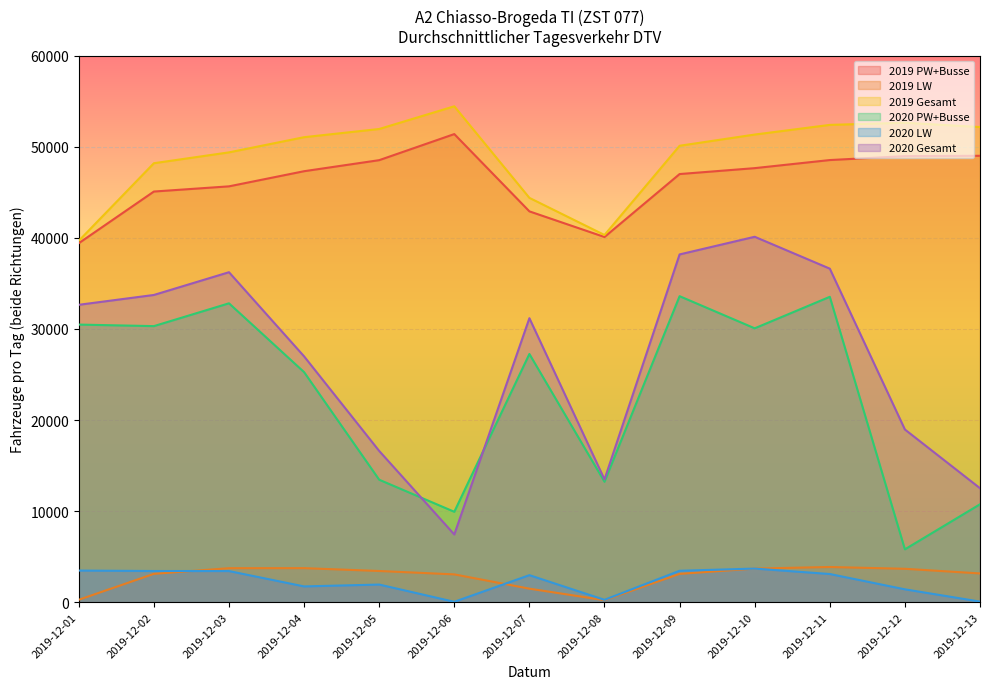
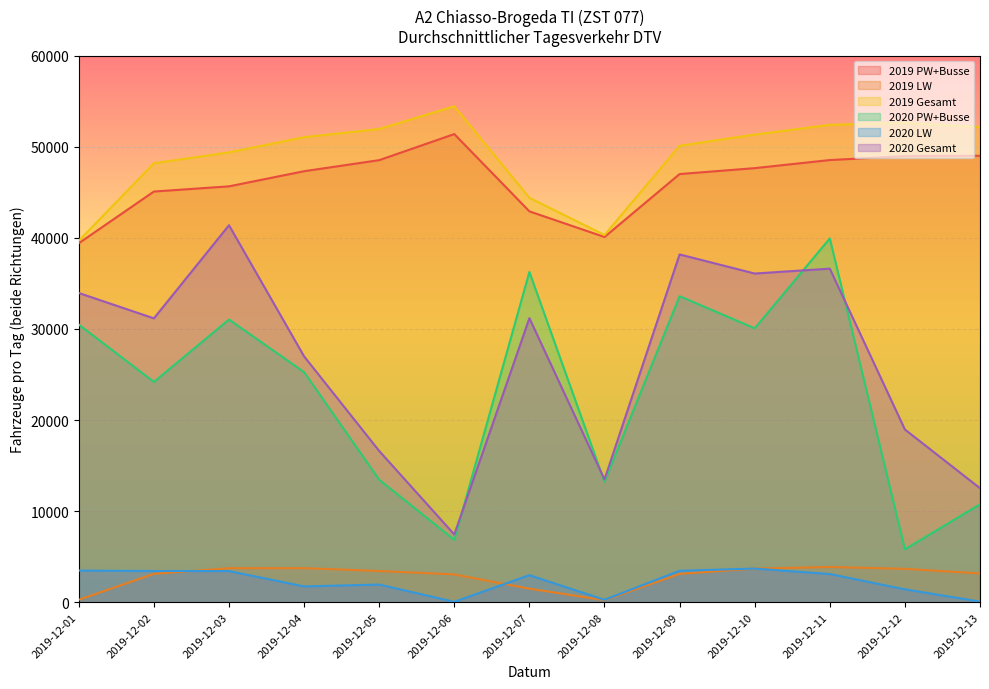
2020 Gesamt, 2019-12-01: 33000 -> 34000
2020 PW+Busse, 2019-12-02: 30000 -> 24000
2020 Gesamt, 2019-12-02: 34000 -> 31000
2020 PW+Busse, 2019-12-03: 33000 -> 31000
2020 Gesamt, 2019-12-03: 36000 -> 41000
2020 PW+Busse, 2019-12-06: 10000 -> 7000
2020 PW+Busse, 2019-12-07: 27000 -> 36000
2020 Gesamt, 2019-12-10: 40000 -> 36000
2020 PW+Busse, 2019-12-11: 34000 -> 40000
